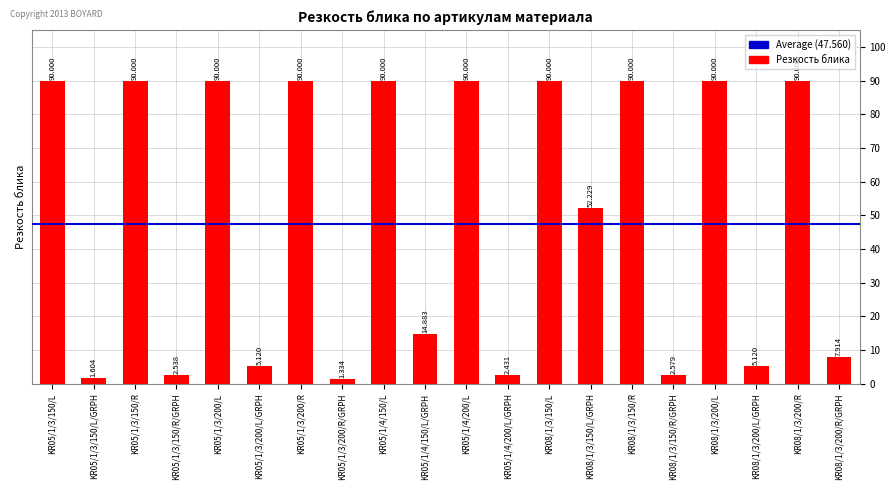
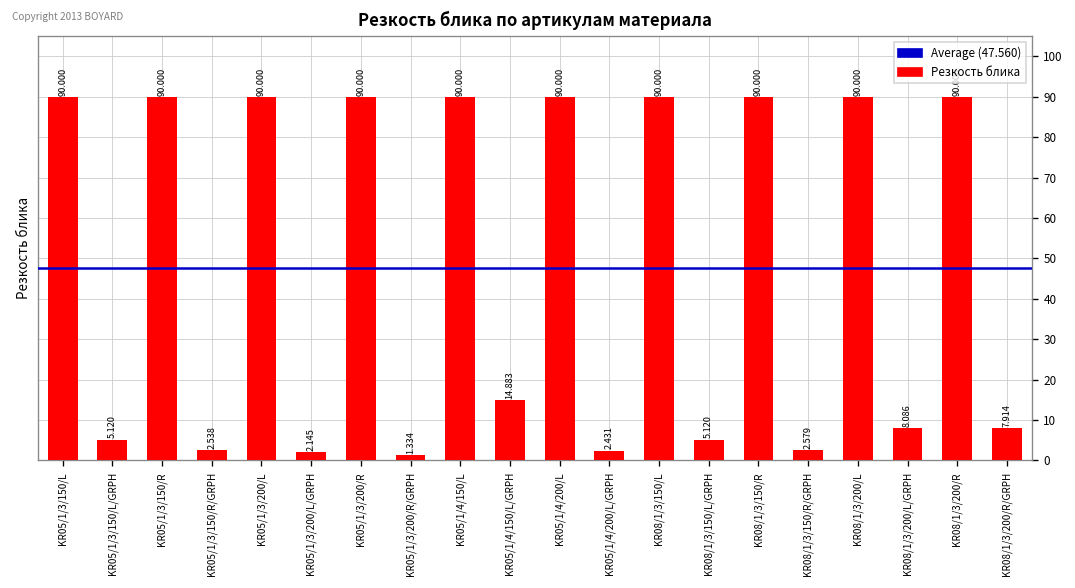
KR05/1/3/150/L/GRPH: 1.604 -> 5.120
KR05/1/3/200/L/GRPH: 5.120 -> 2.145
KR08/1/3/150/L/GRPH: 52.229 -> 5.120
KR08/1/3/200/L/GRPH: 5.120 -> 8.086
